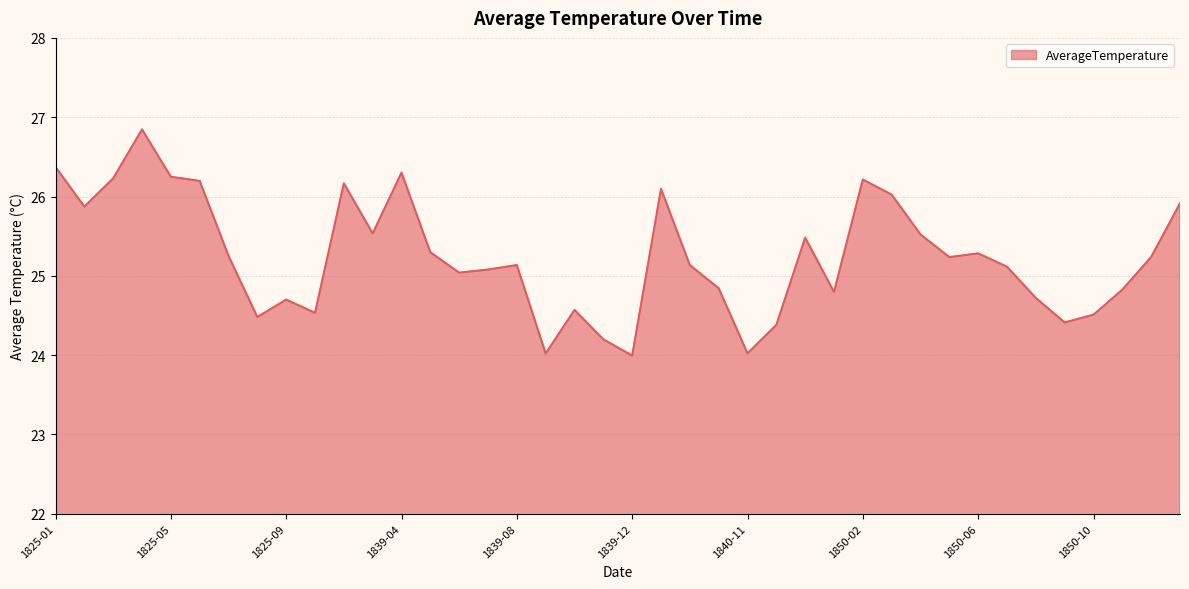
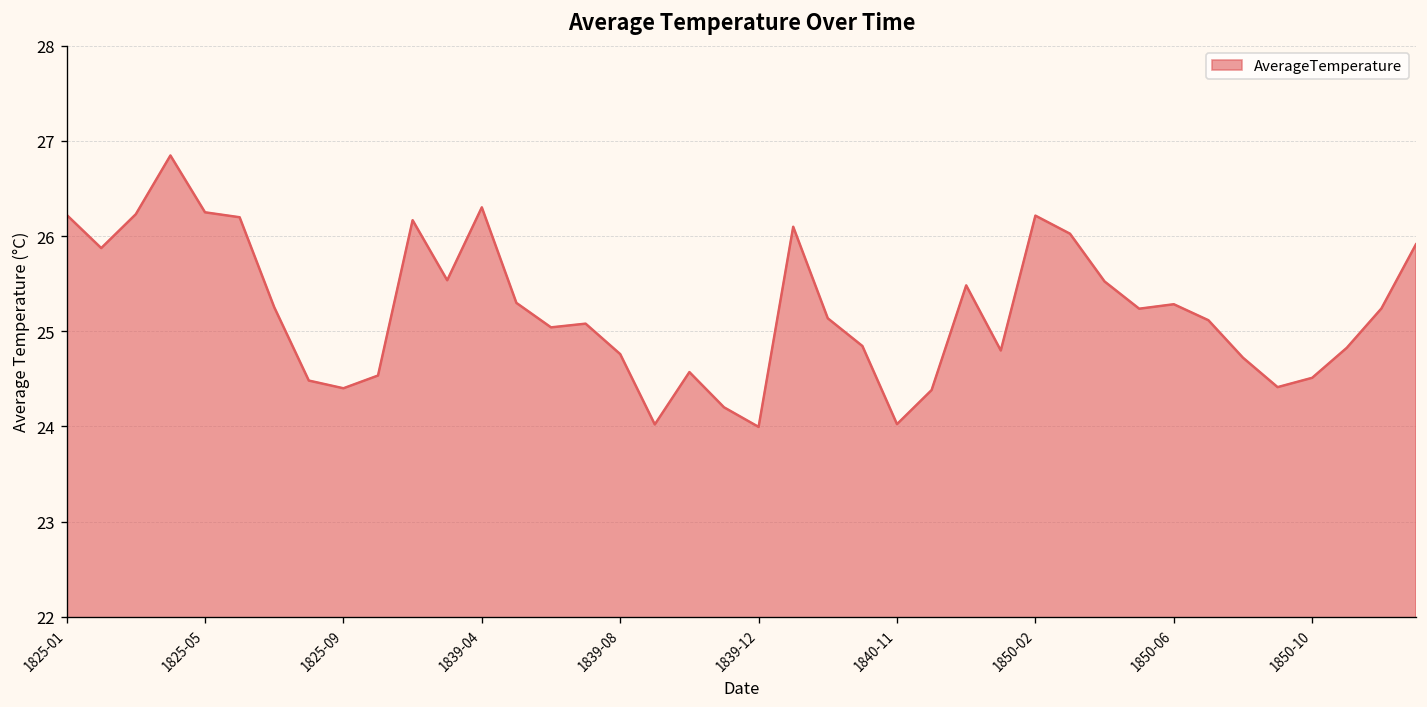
1825-01: 26.4 -> 26.2
1825-09: 24.7 -> 24.4
1839-08: 25.1 -> 24.8
